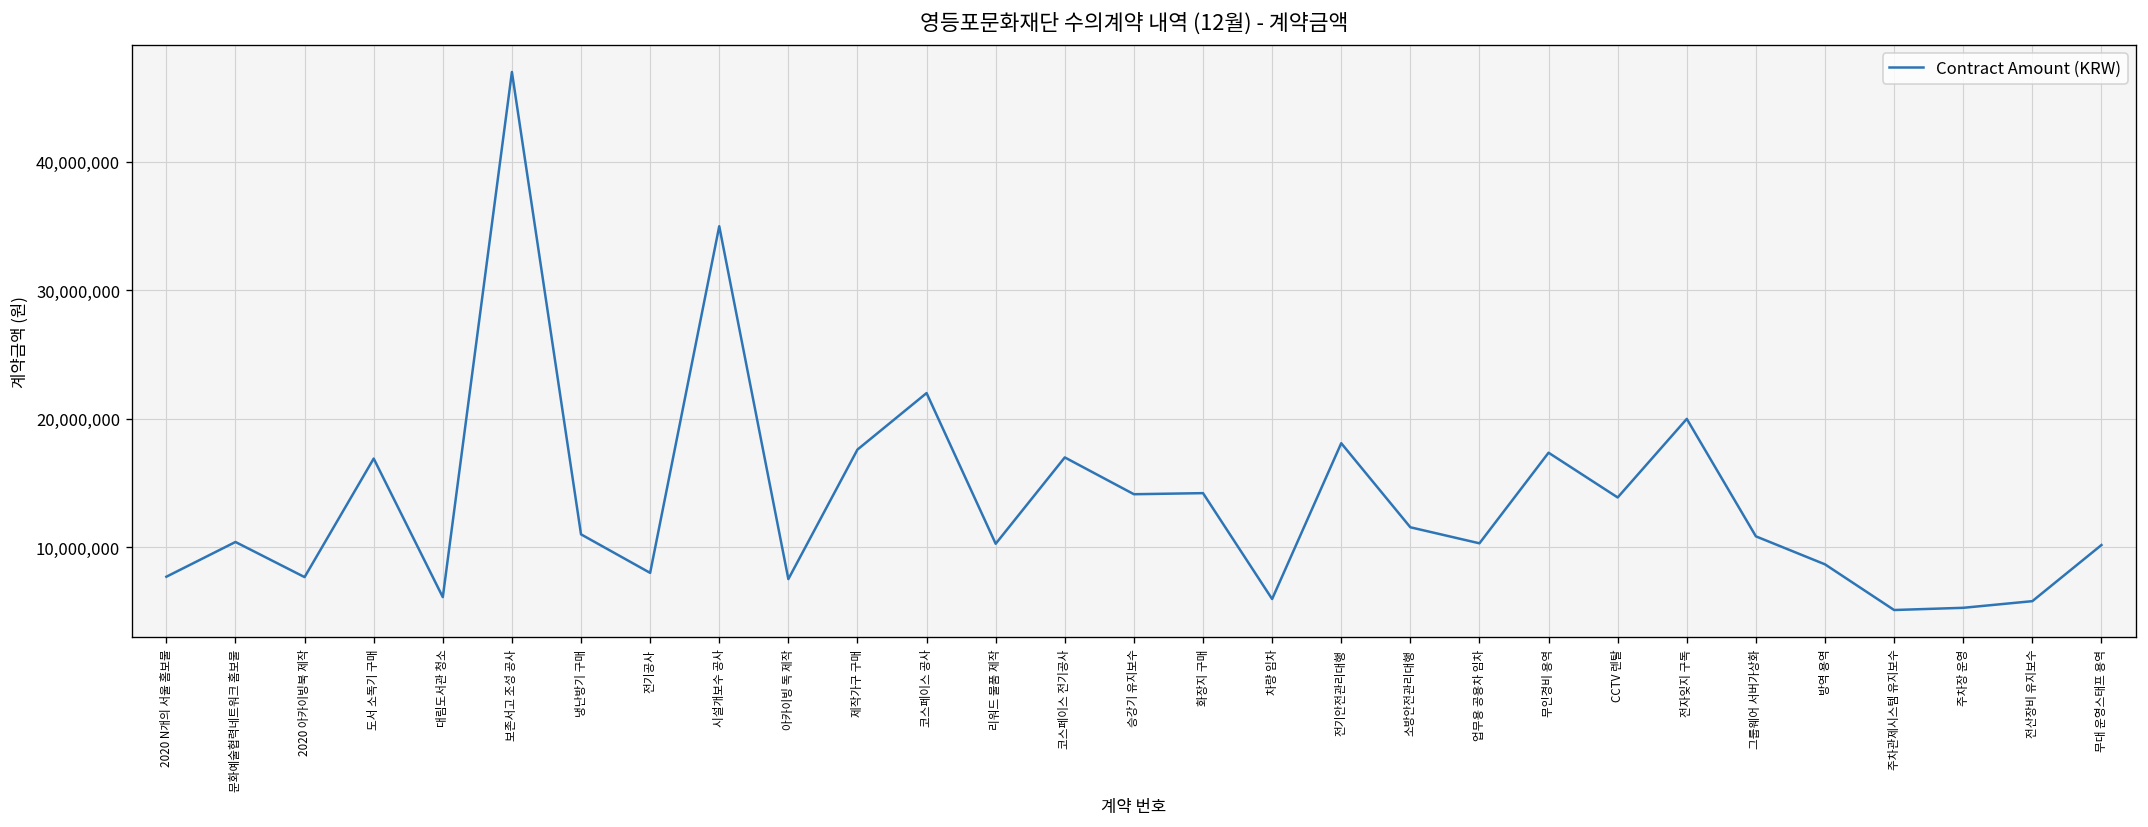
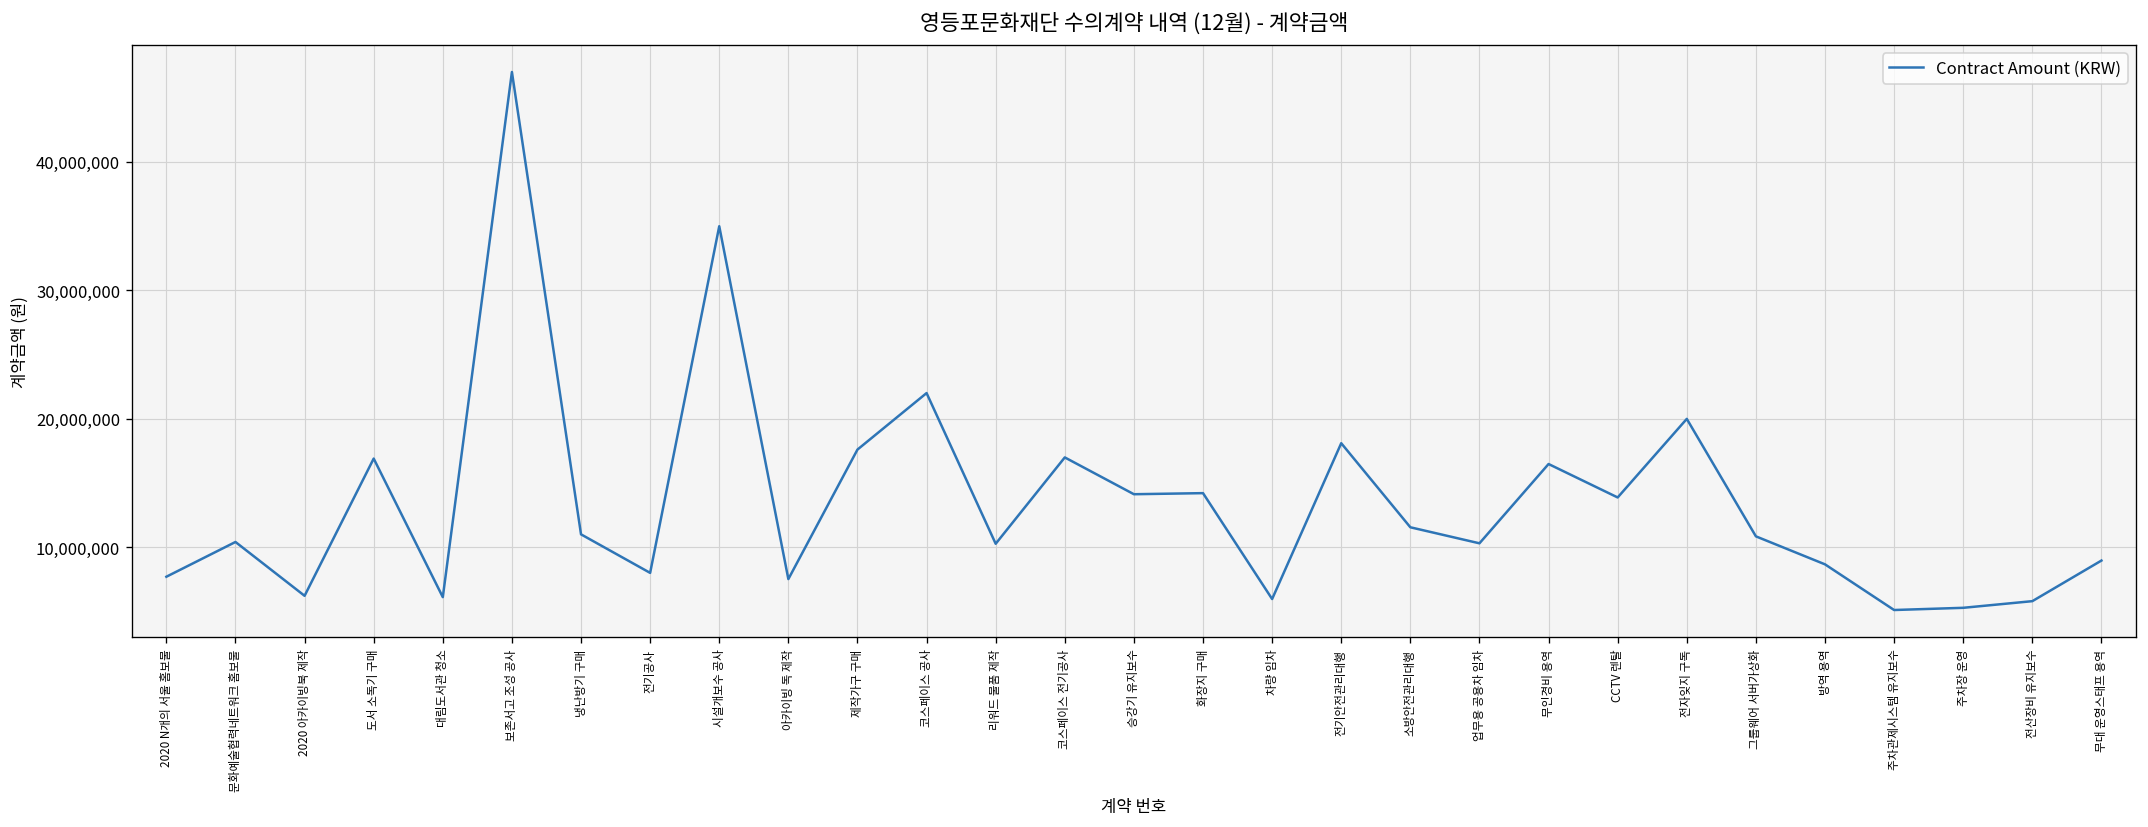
2020 아카이빙북 제작: 7,700,000 -> 6,200,000
무인경비 용역: 17,400,000 -> 16,500,000
무대 운영스태프 용역: 10,200,000 -> 9,000,000
